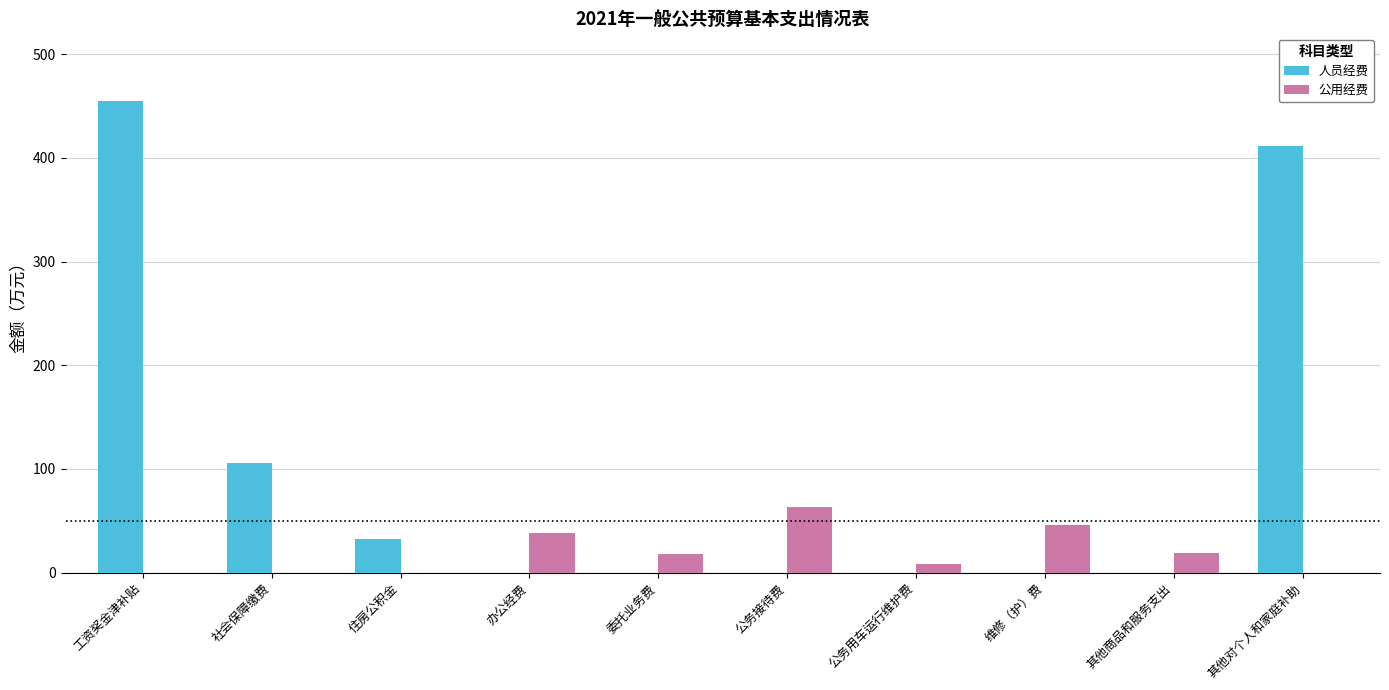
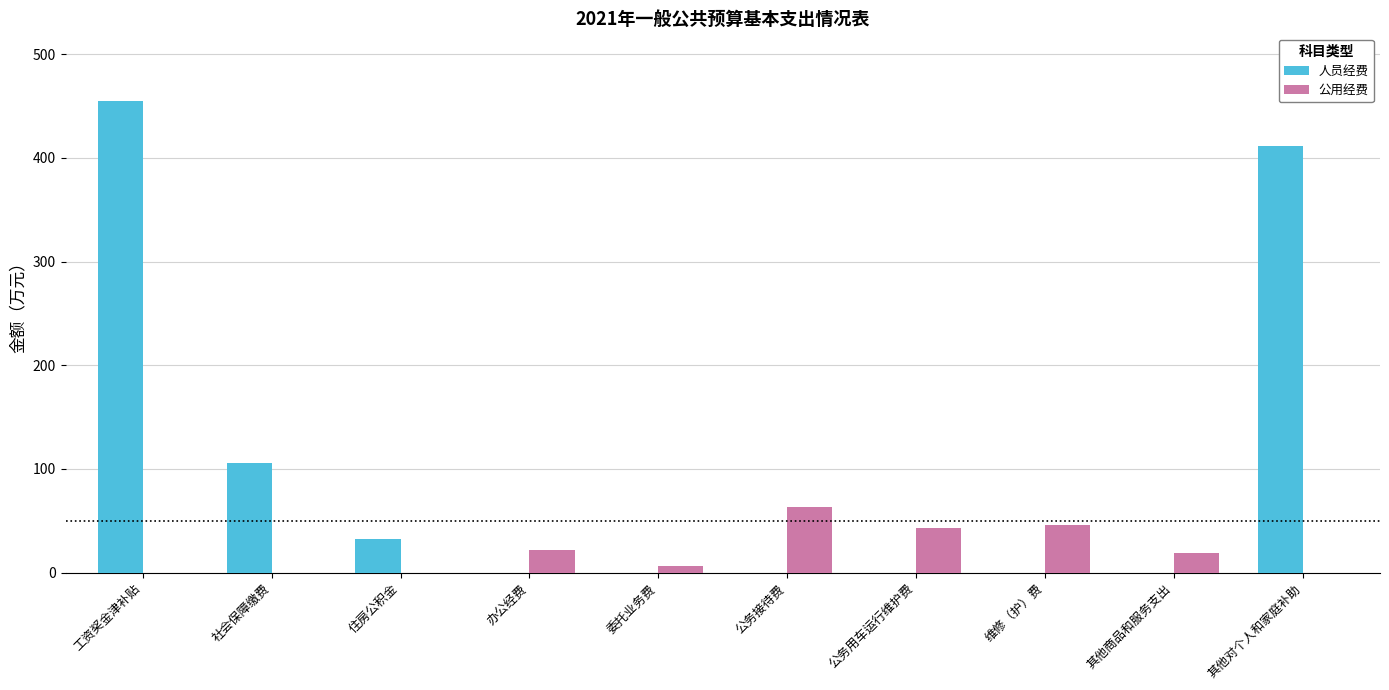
公用经费, 办公经费: 38 -> 22
公用经费, 委托业务费: 18 -> 6
公用经费, 公务用车运行维护费: 8 -> 43
